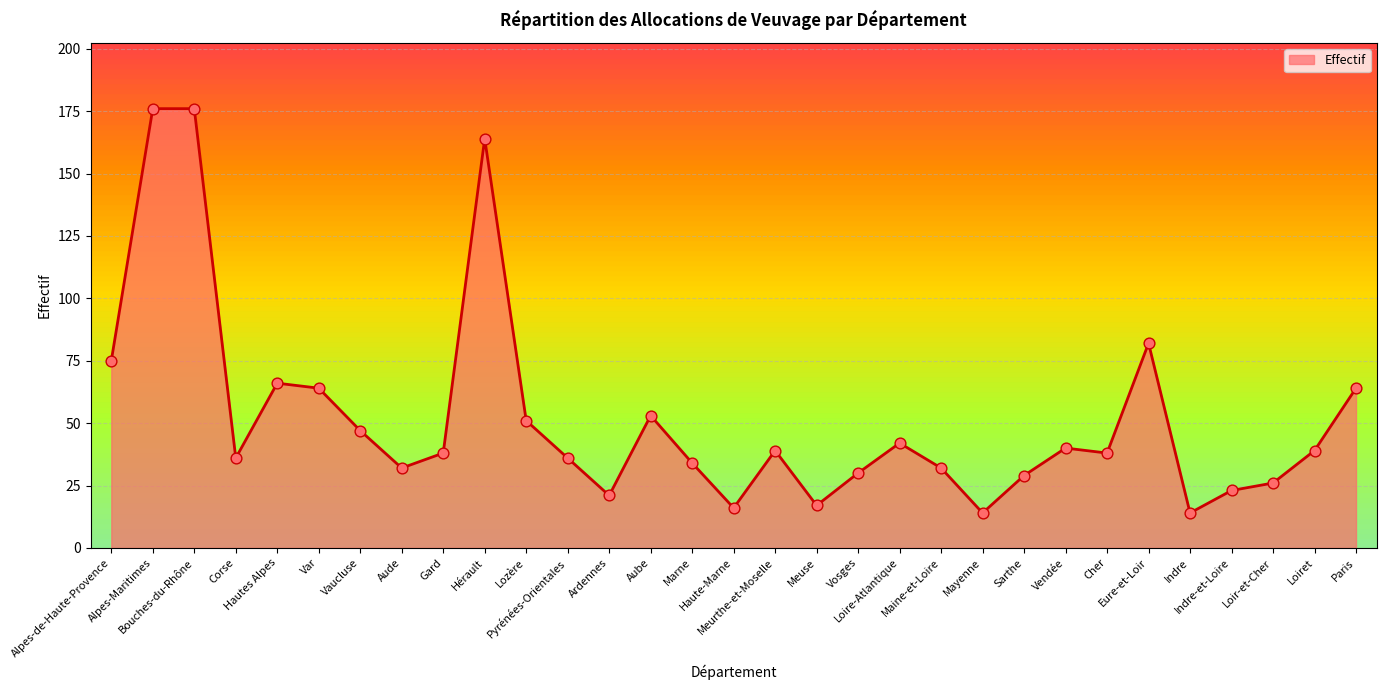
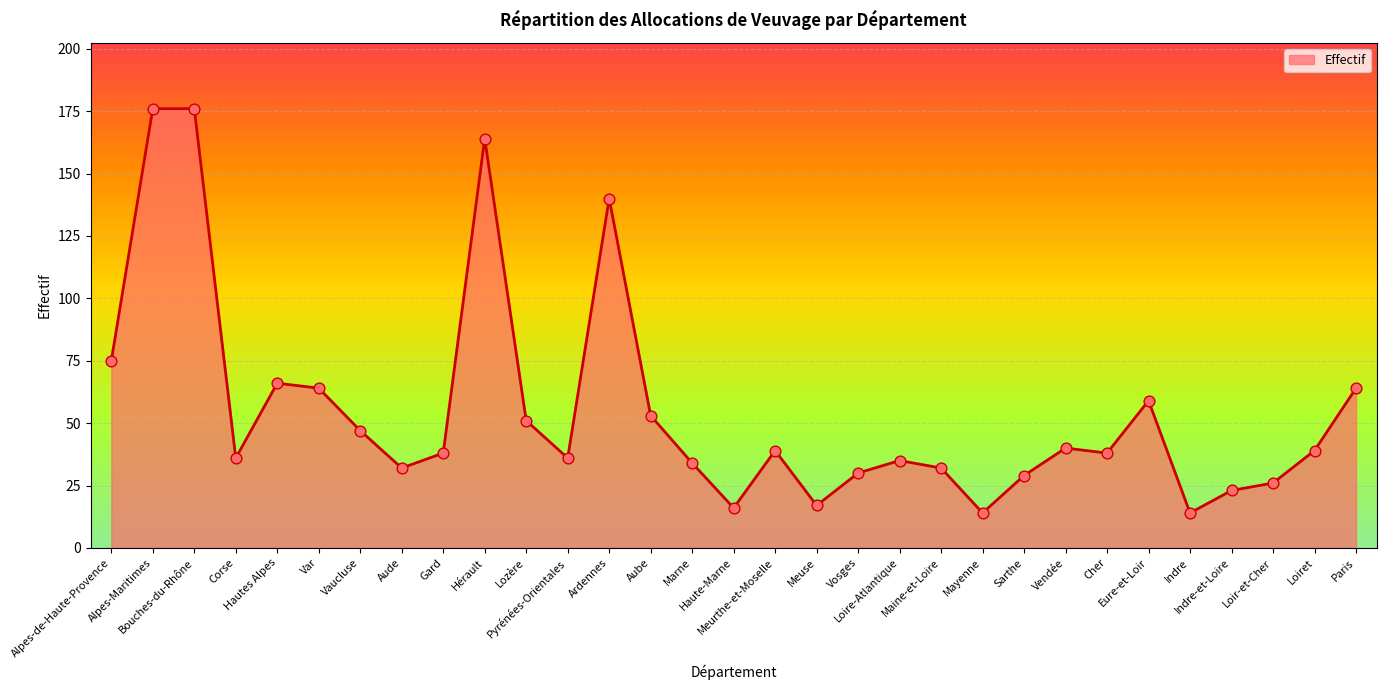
Ardennes: 21 -> 140
Loire-Atlantique: 42 -> 35
Eure-et-Loir: 82 -> 59
